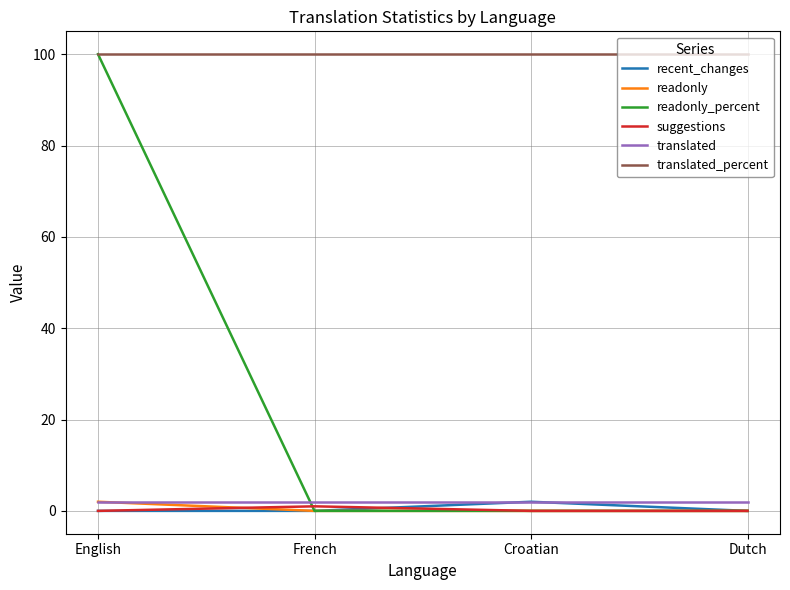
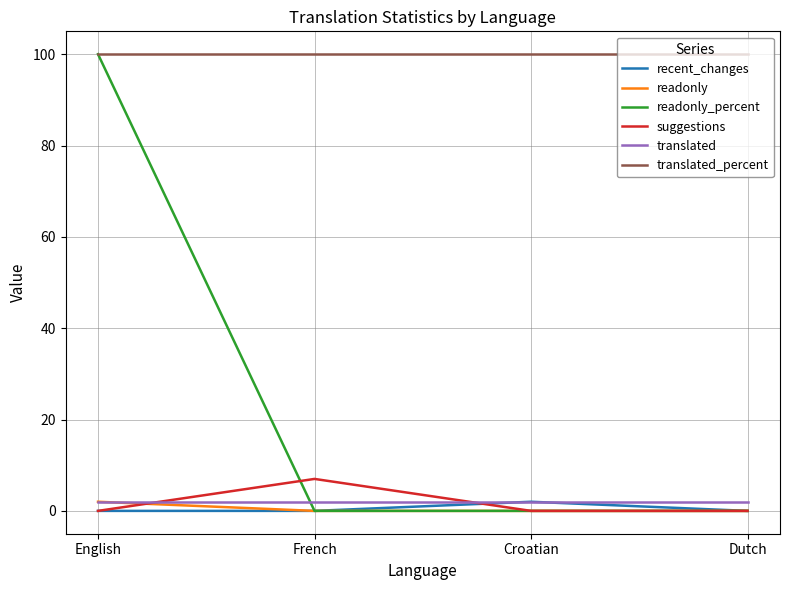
suggestions, French: 1 -> 7
